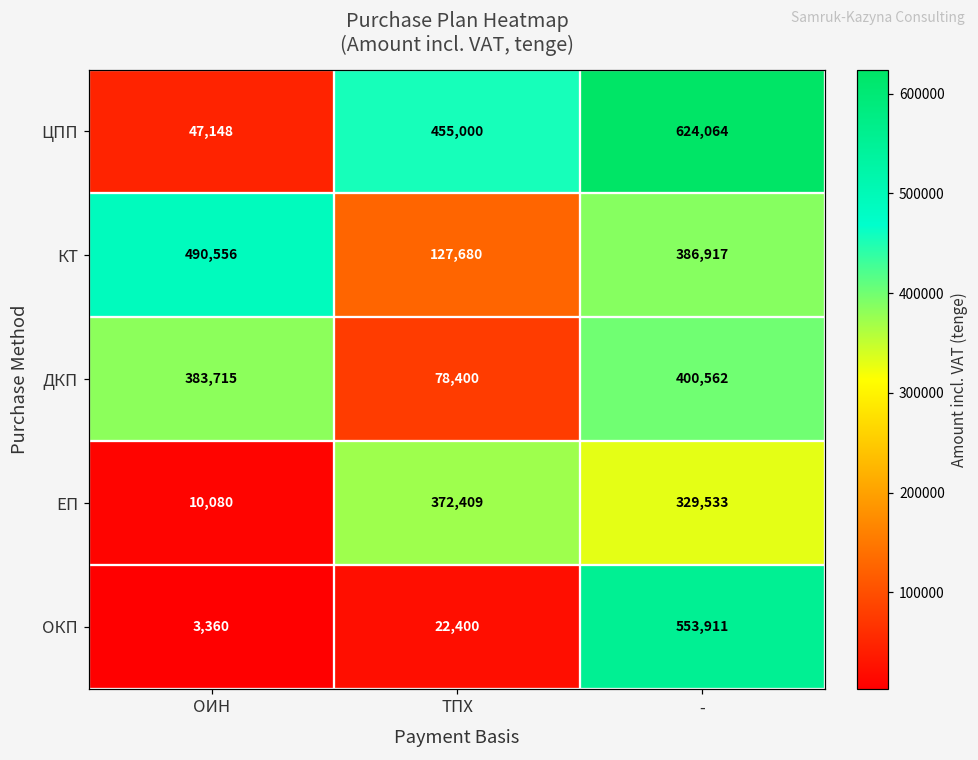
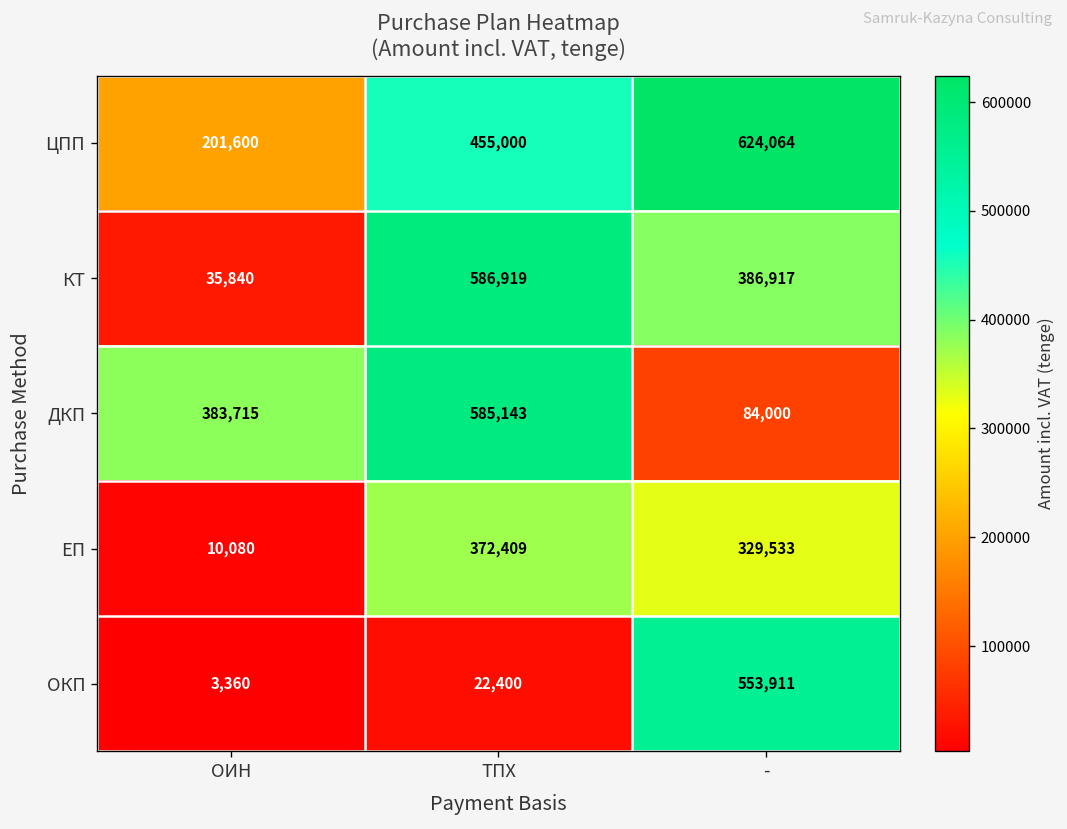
ЦПП, ОИН: 47,148 -> 201,600
КТ, ОИН: 490,556 -> 35,840
КТ, ТПХ: 127,680 -> 586,919
ДКП, ТПХ: 78,400 -> 585,143
ДКП, -: 400,562 -> 84,000
